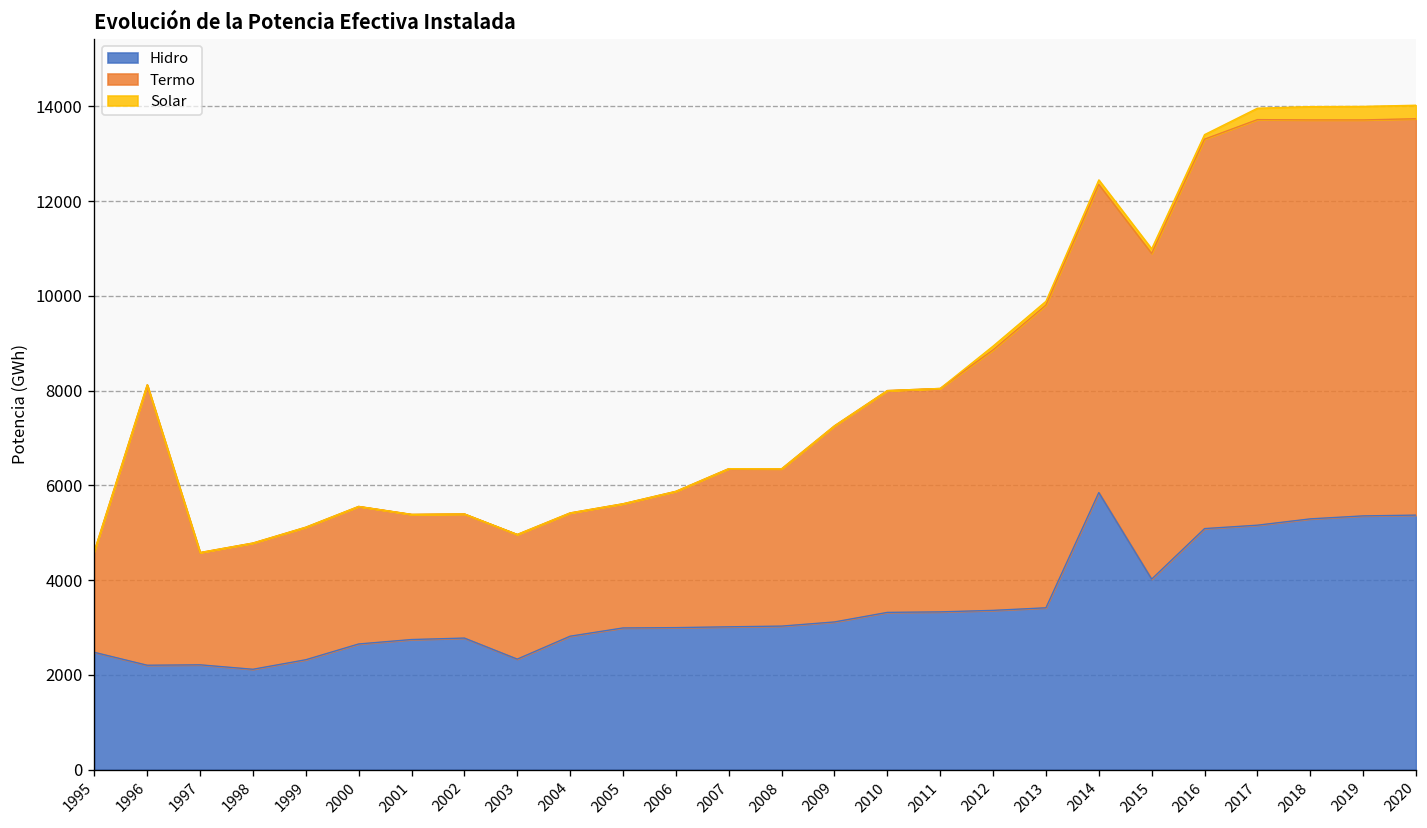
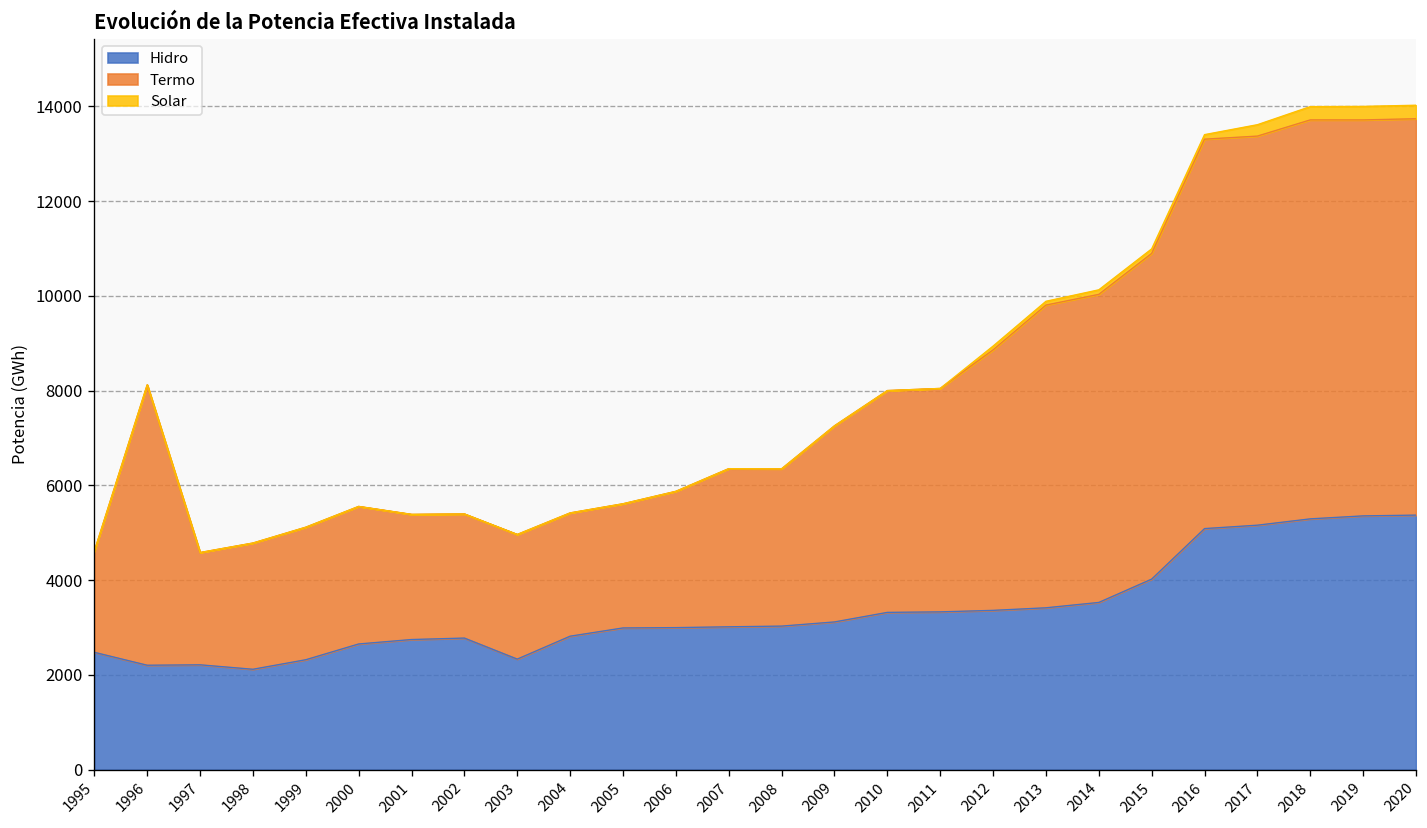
Hidro, 2014: 5800 -> 3500
Termo, 2017: 8600 -> 8200
